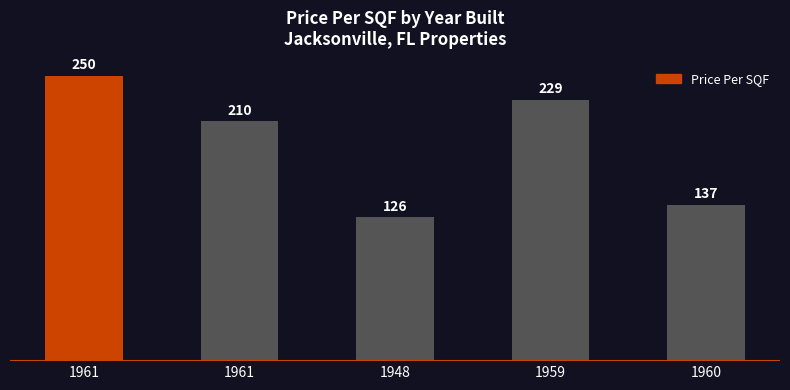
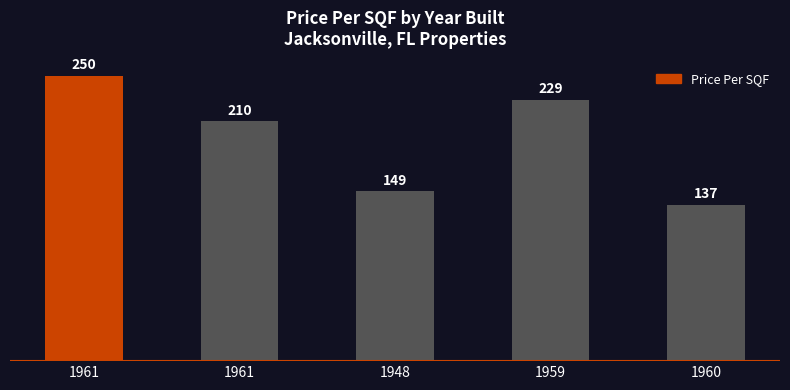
1948: 126 -> 149
